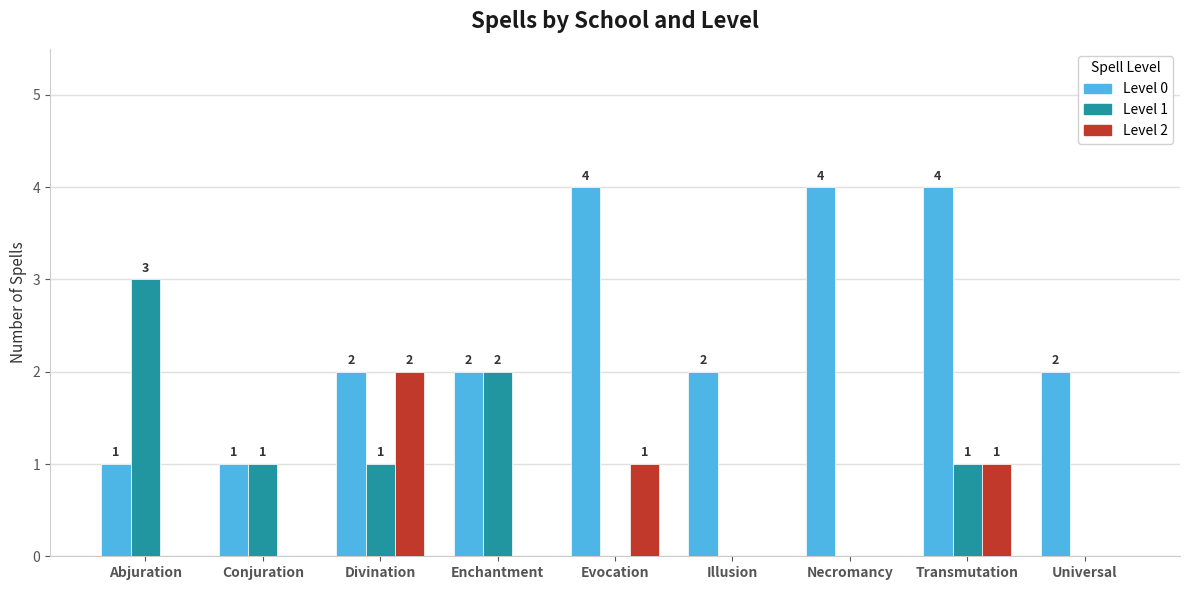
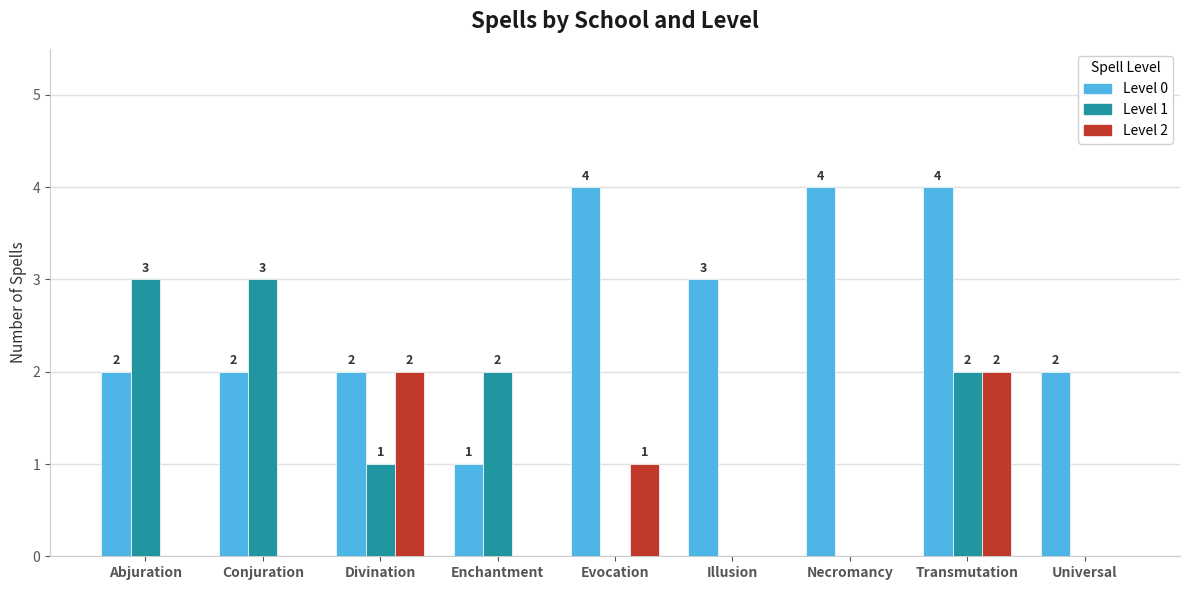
Level 0, Abjuration: 1 -> 2
Level 0, Conjuration: 1 -> 2
Level 1, Conjuration: 1 -> 3
Level 0, Enchantment: 2 -> 1
Level 0, Illusion: 2 -> 3
Level 1, Transmutation: 1 -> 2
Level 2, Transmutation: 1 -> 2
